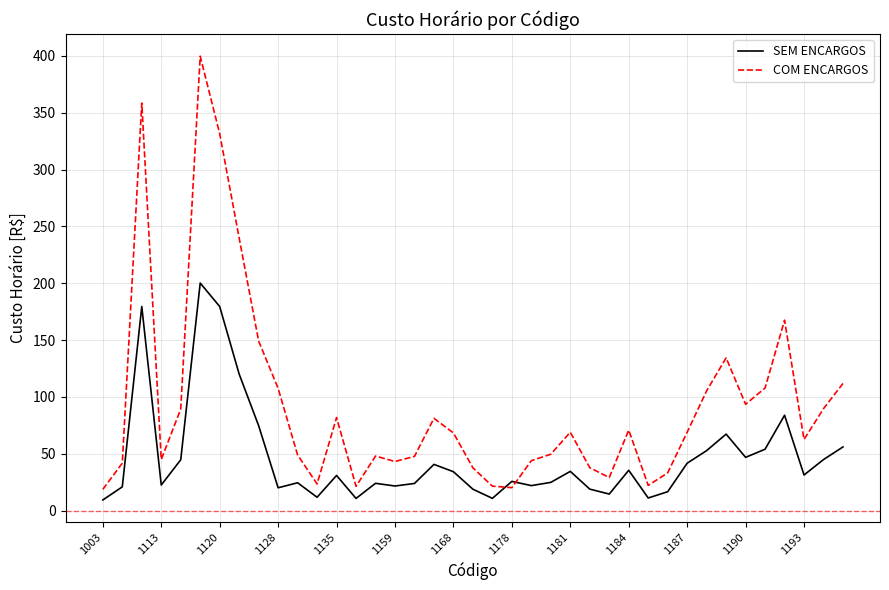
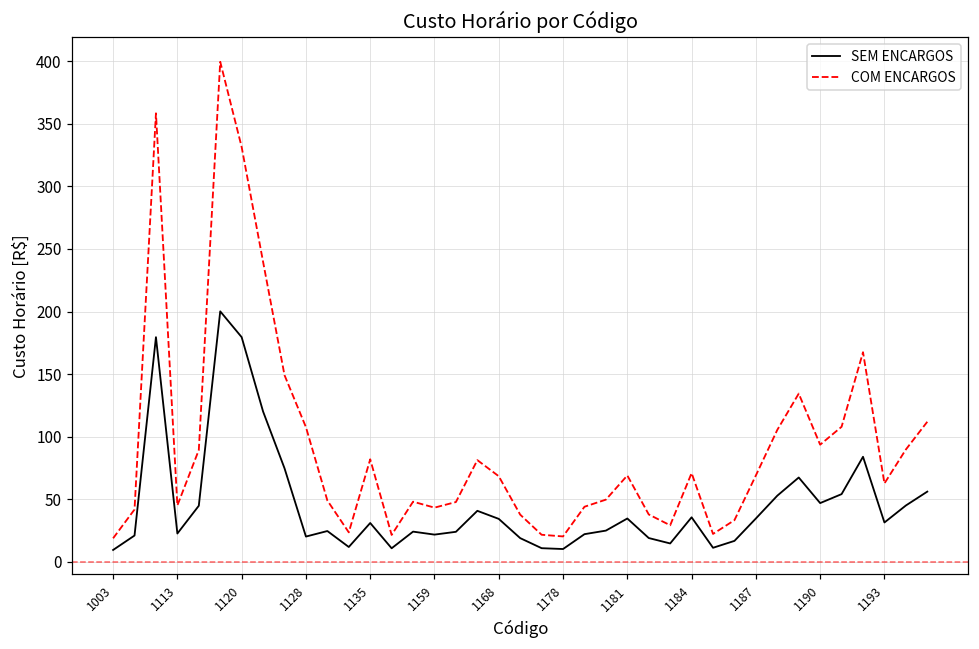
SEM ENCARGOS, 1178: 26 -> 10
SEM ENCARGOS, 1187: 42 -> 35
